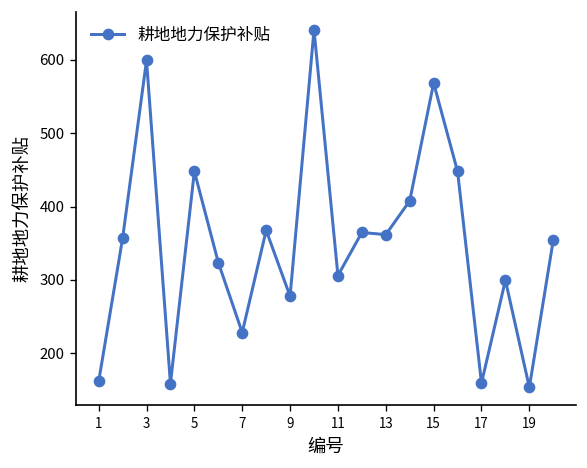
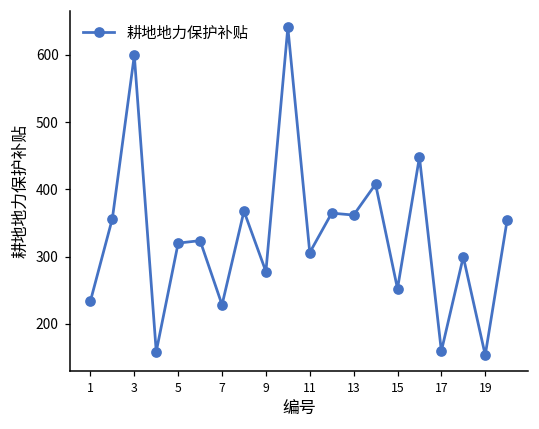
1: 160 -> 230
5: 450 -> 320
15: 570 -> 250
